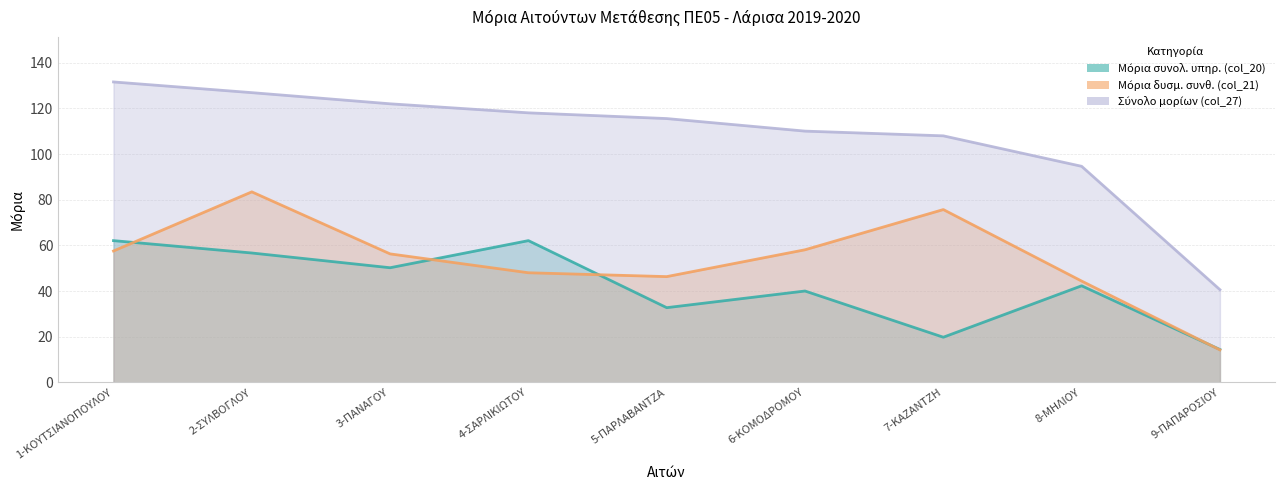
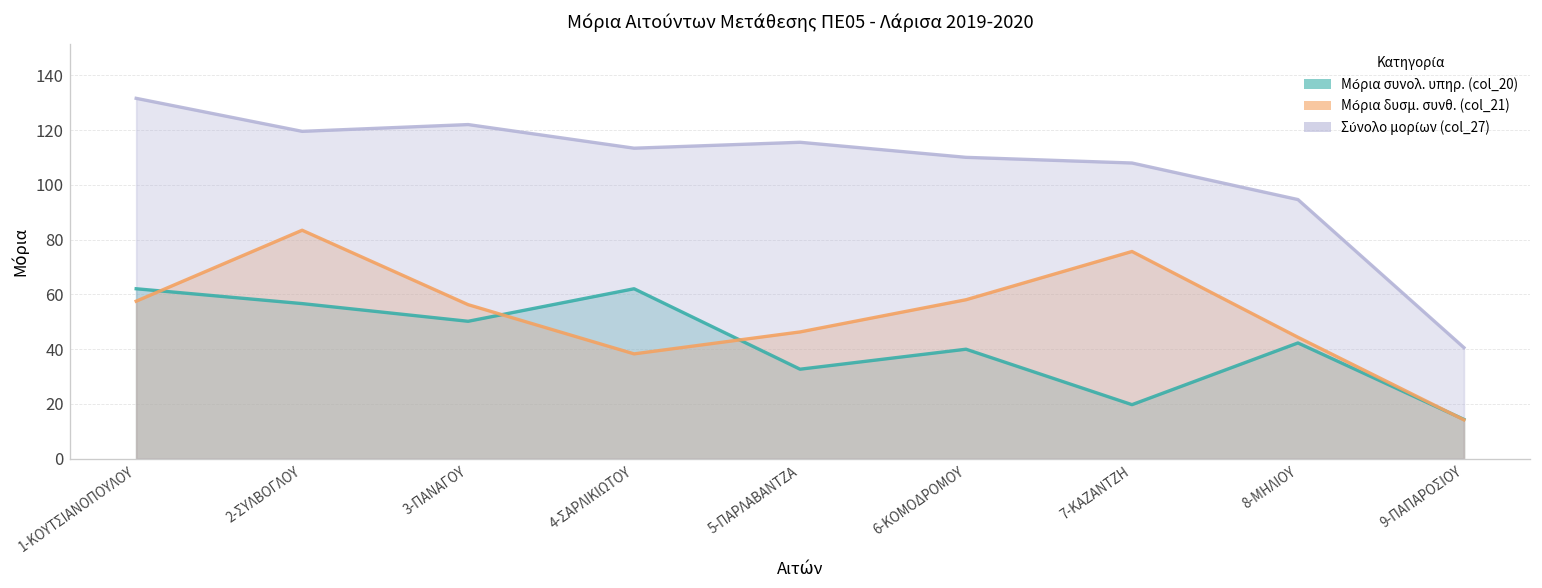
Σύνολο μορίων (col_27), 2-ΣΥΛΒΟΓΛΟΥ: 127 -> 120
Μόρια δυσμ. συνθ. (col_21), 4-ΣΑΡΛΙΚΙΩΤΟΥ: 48 -> 38
Σύνολο μορίων (col_27), 4-ΣΑΡΛΙΚΙΩΤΟΥ: 118 -> 113
